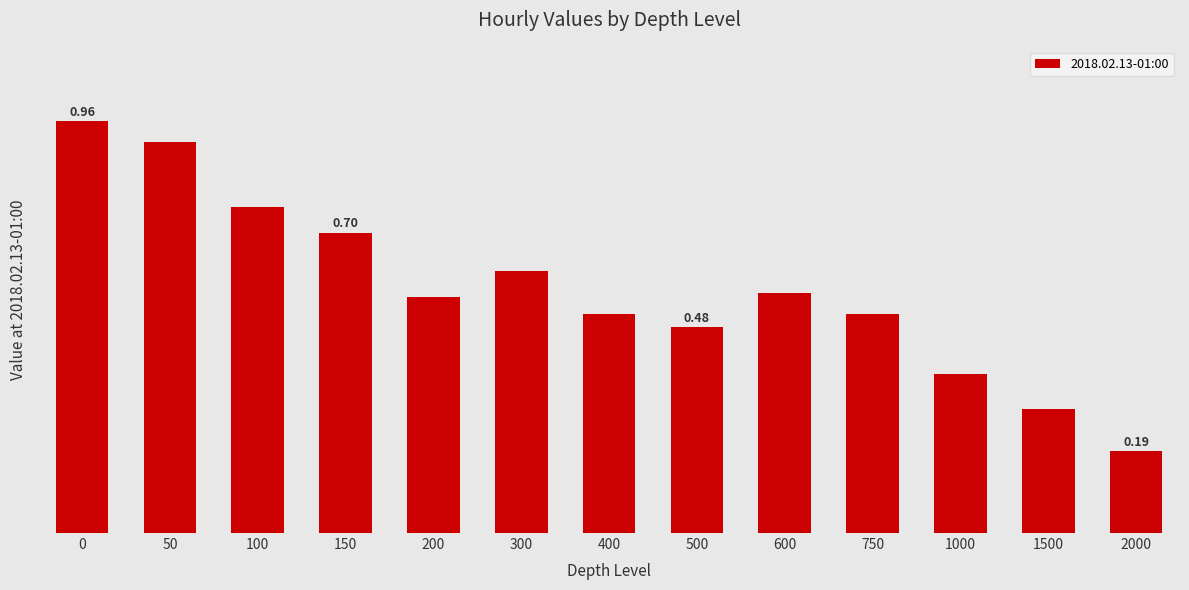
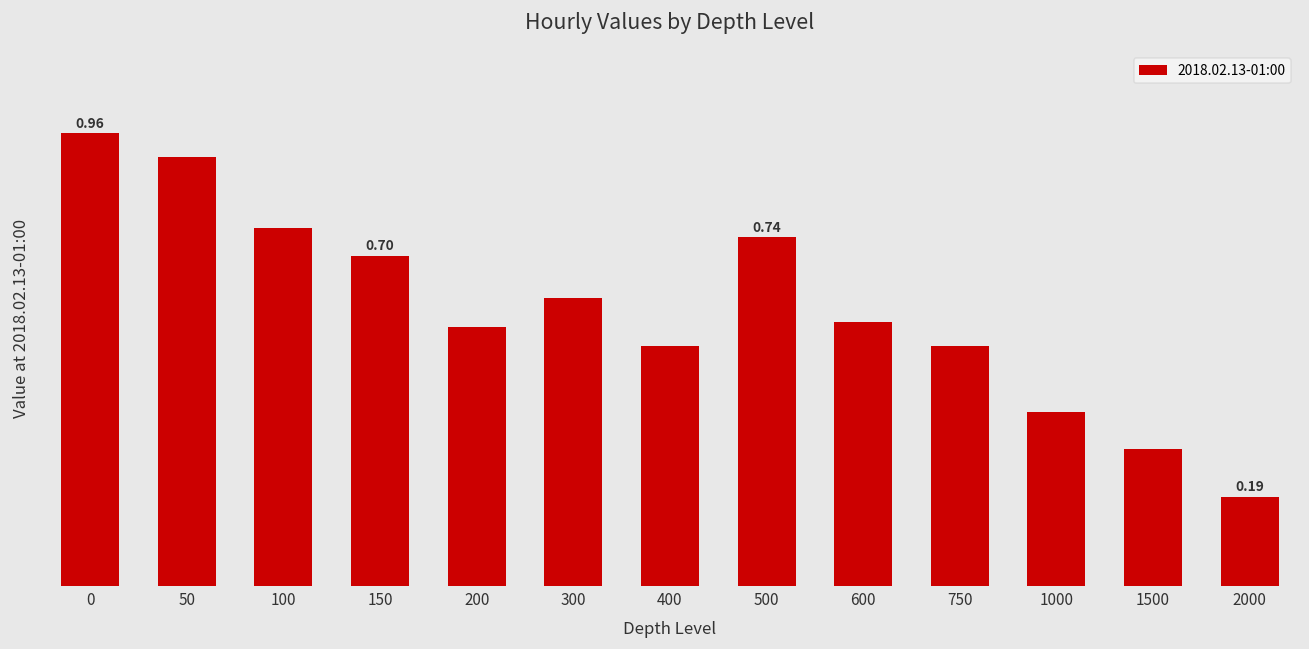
500: 0.48 -> 0.74
